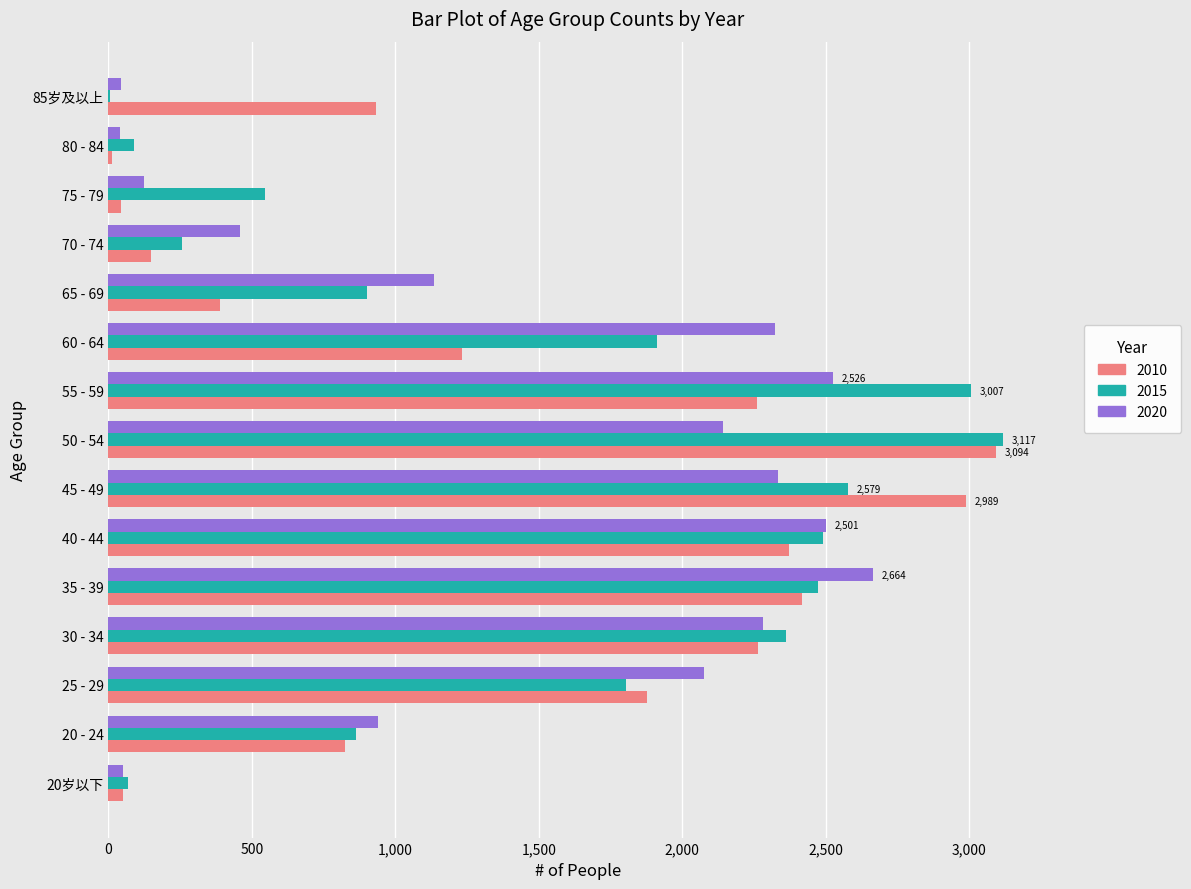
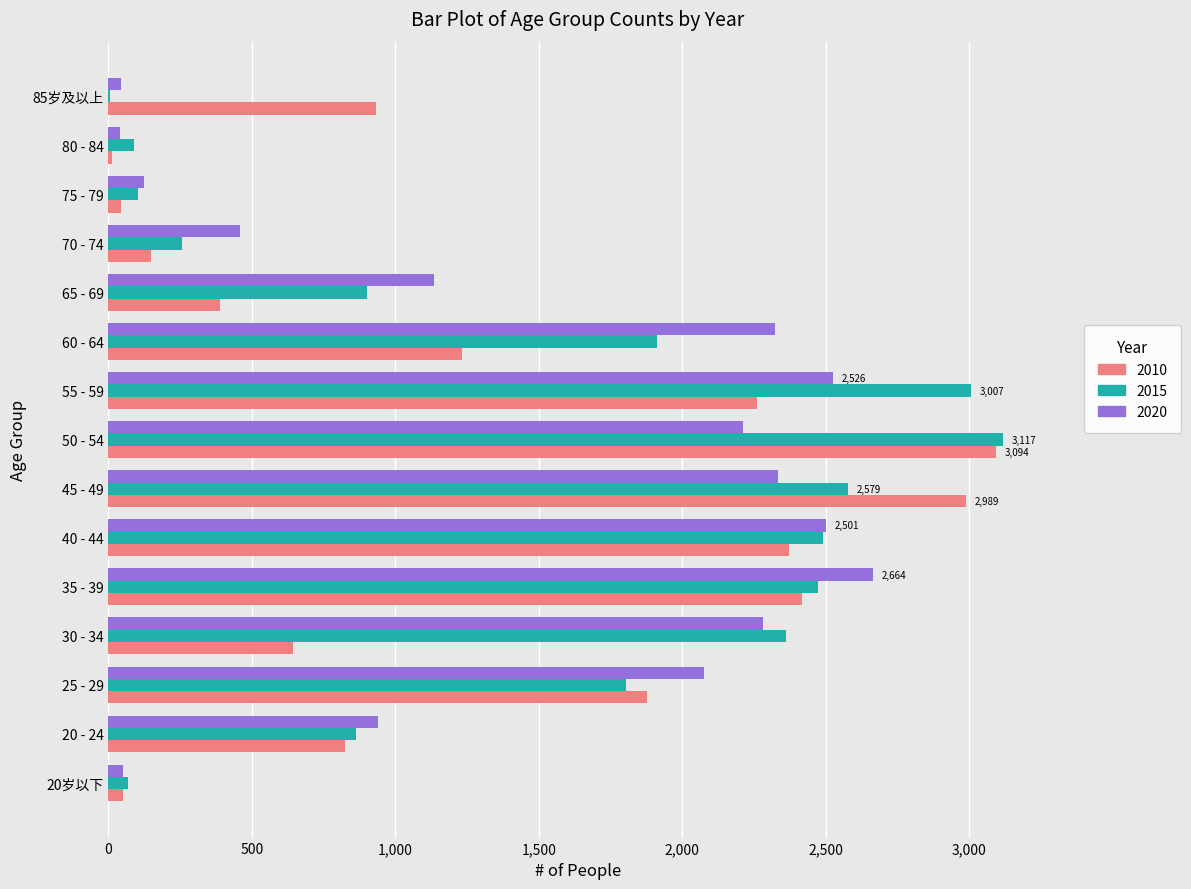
2015, 75 - 79: 550 -> 100
2020, 50 - 54: 2,140 -> 2,210
2010, 30 - 34: 2,260 -> 640
